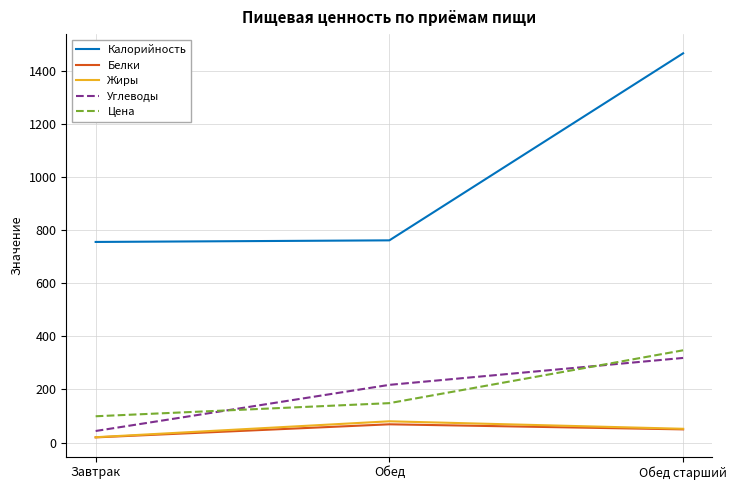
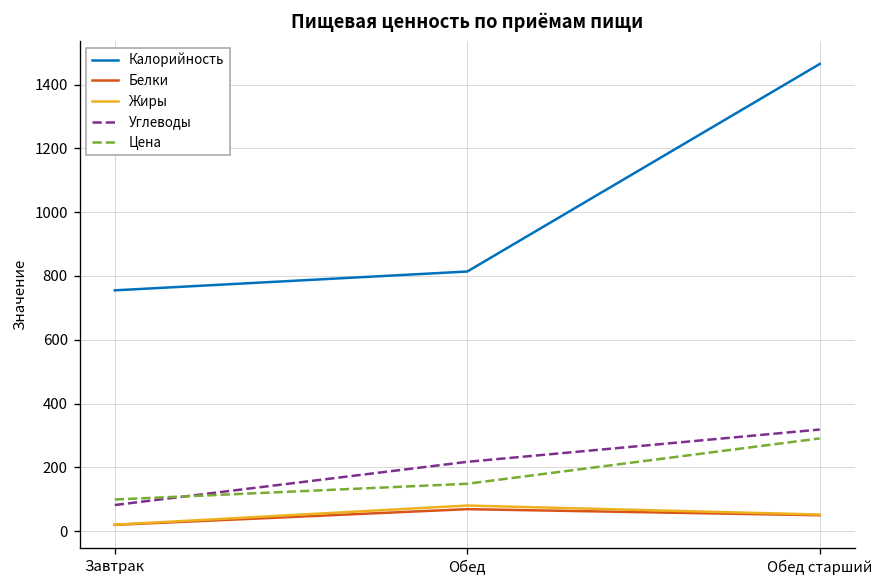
Углеводы, Завтрак: 40 -> 80
Калорийность, Обед: 760 -> 810
Цена, Обед старший: 350 -> 290
